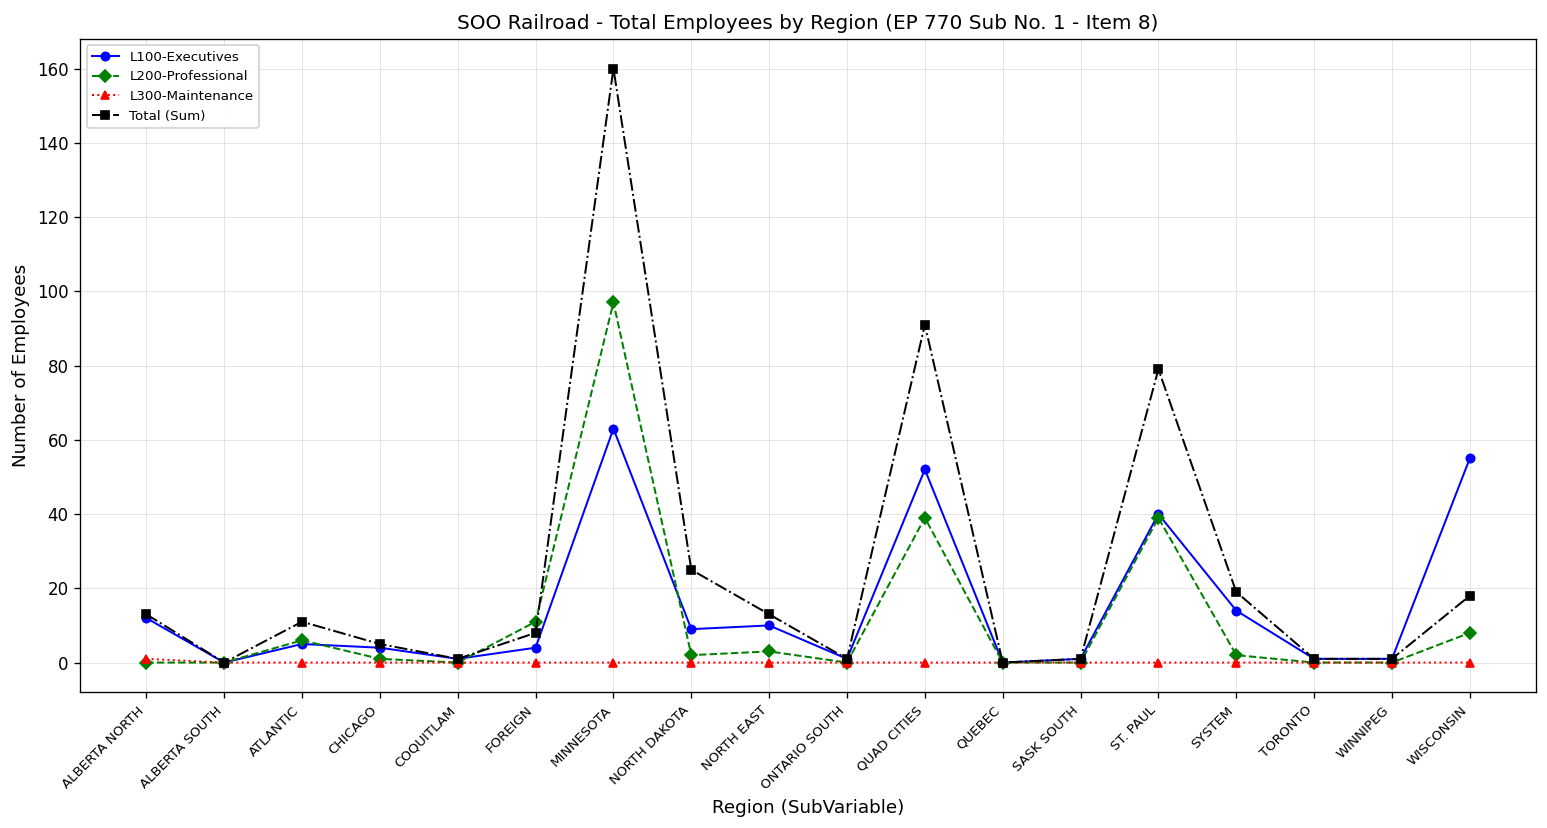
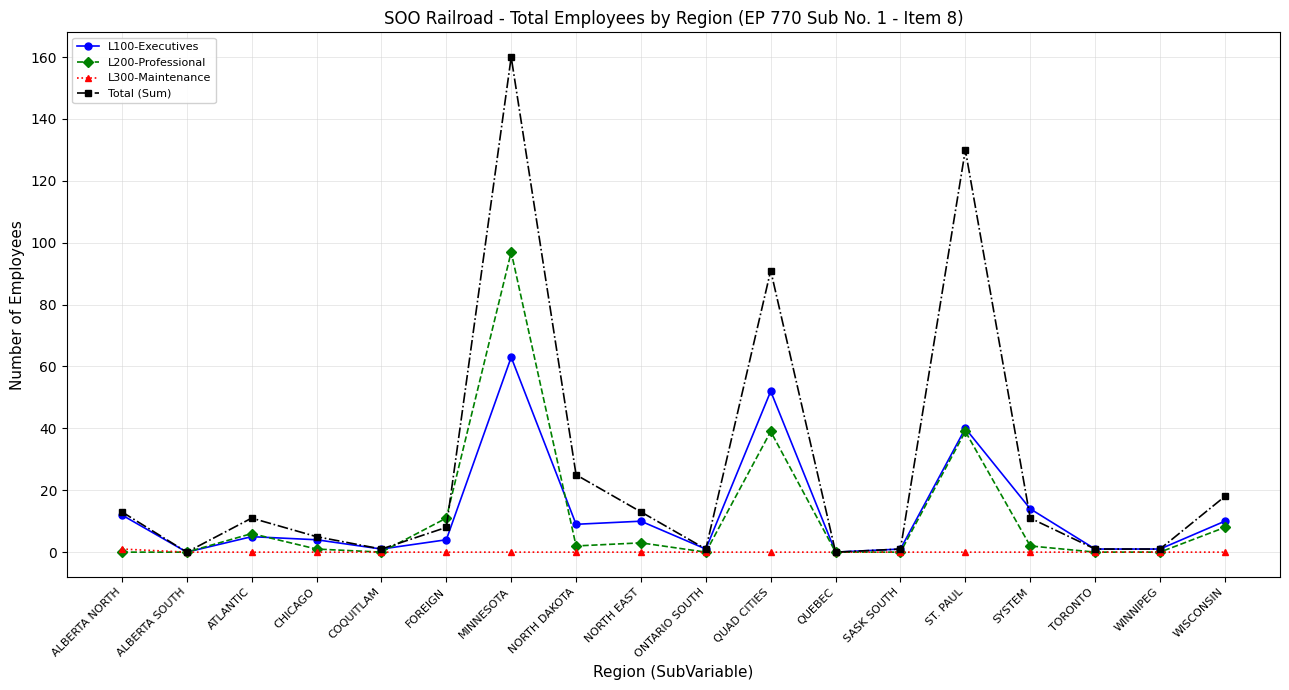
Total (Sum), ST. PAUL: 79 -> 130
Total (Sum), SYSTEM: 19 -> 11
L100-Executives, WISCONSIN: 55 -> 10
